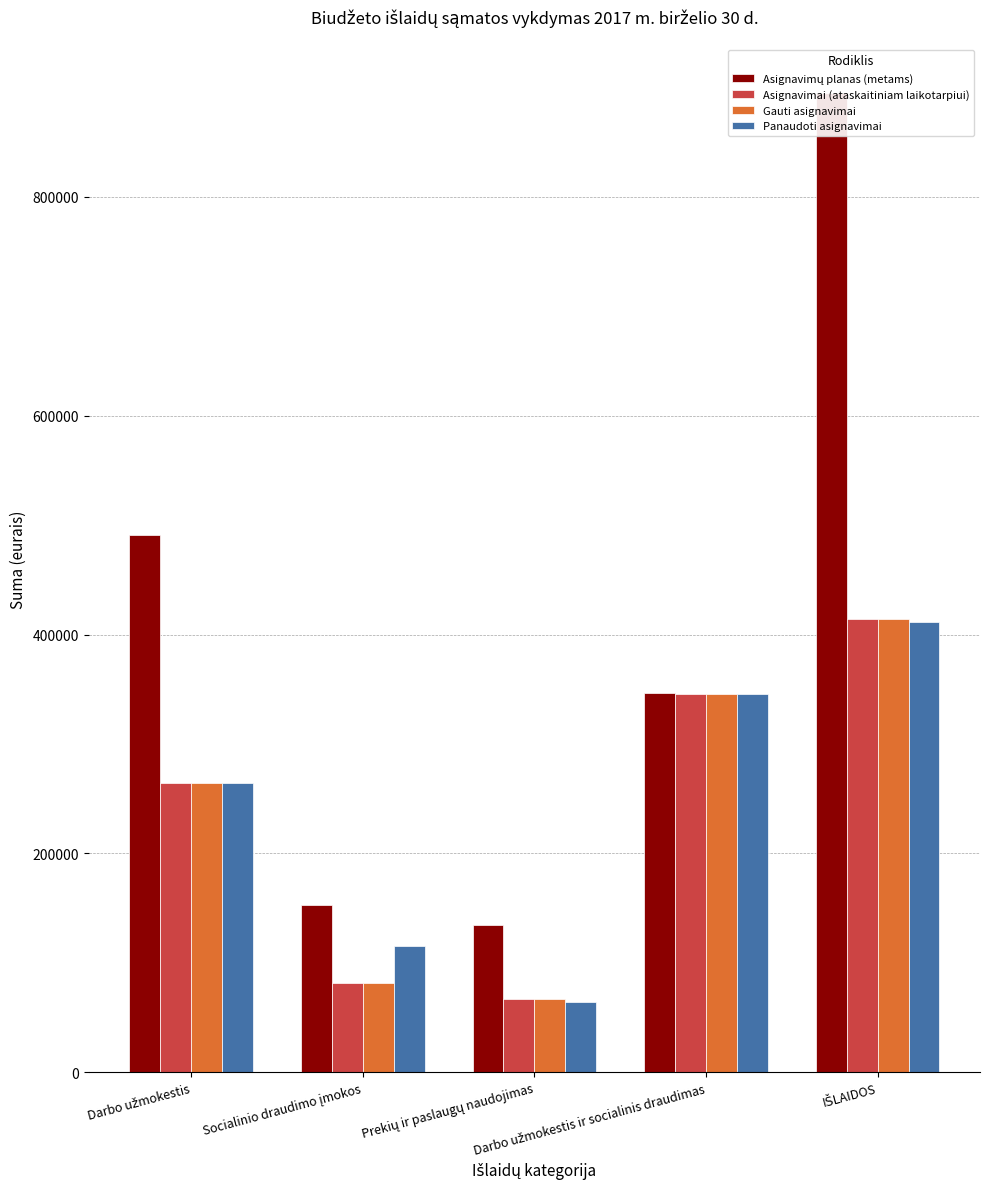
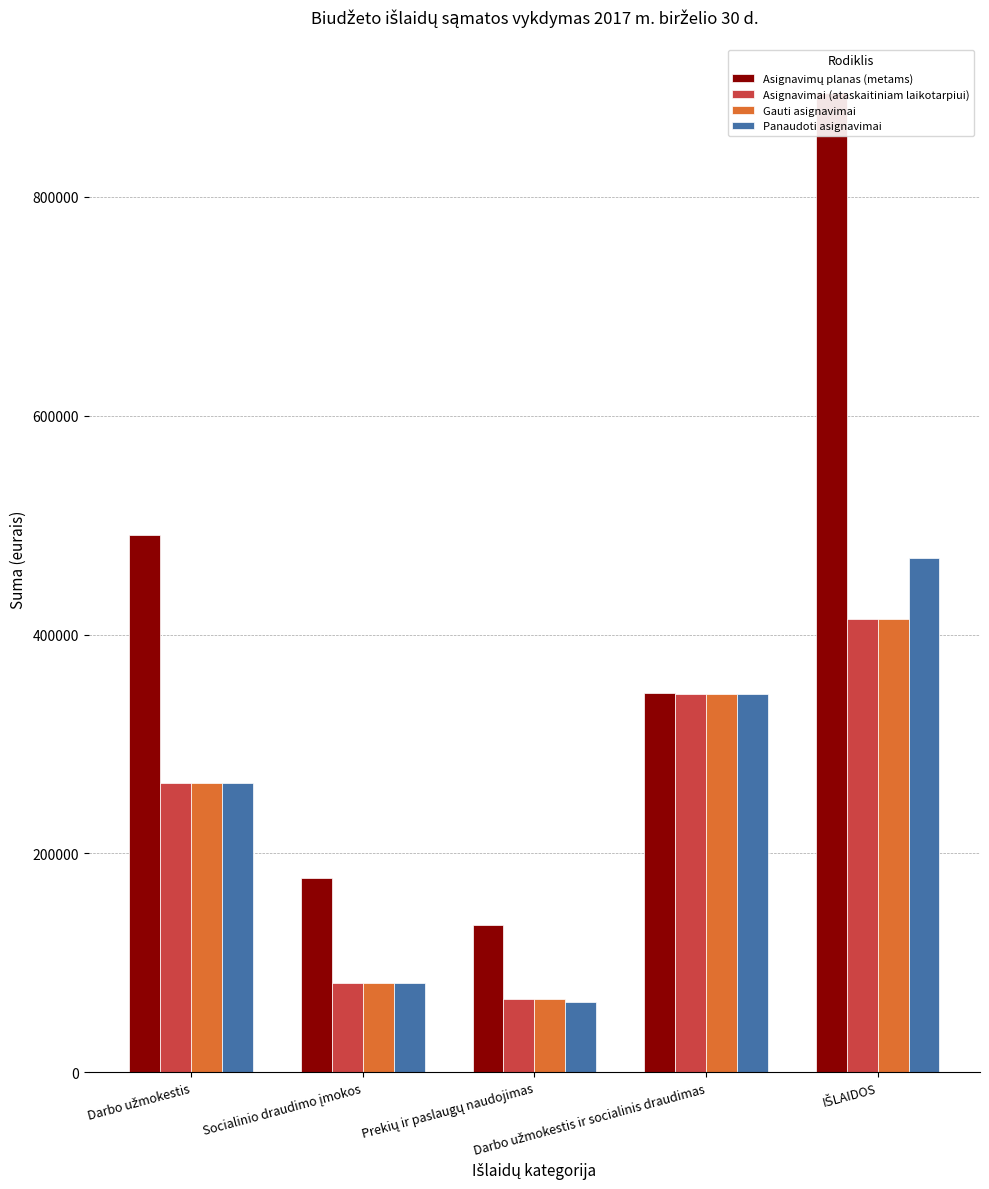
Asignavimų planas (metams), Socialinio draudimo įmokos: 153000 -> 178000
Panaudoti asignavimai, Socialinio draudimo įmokos: 115000 -> 82000
Panaudoti asignavimai, IŠLAIDOS: 411000 -> 470000
